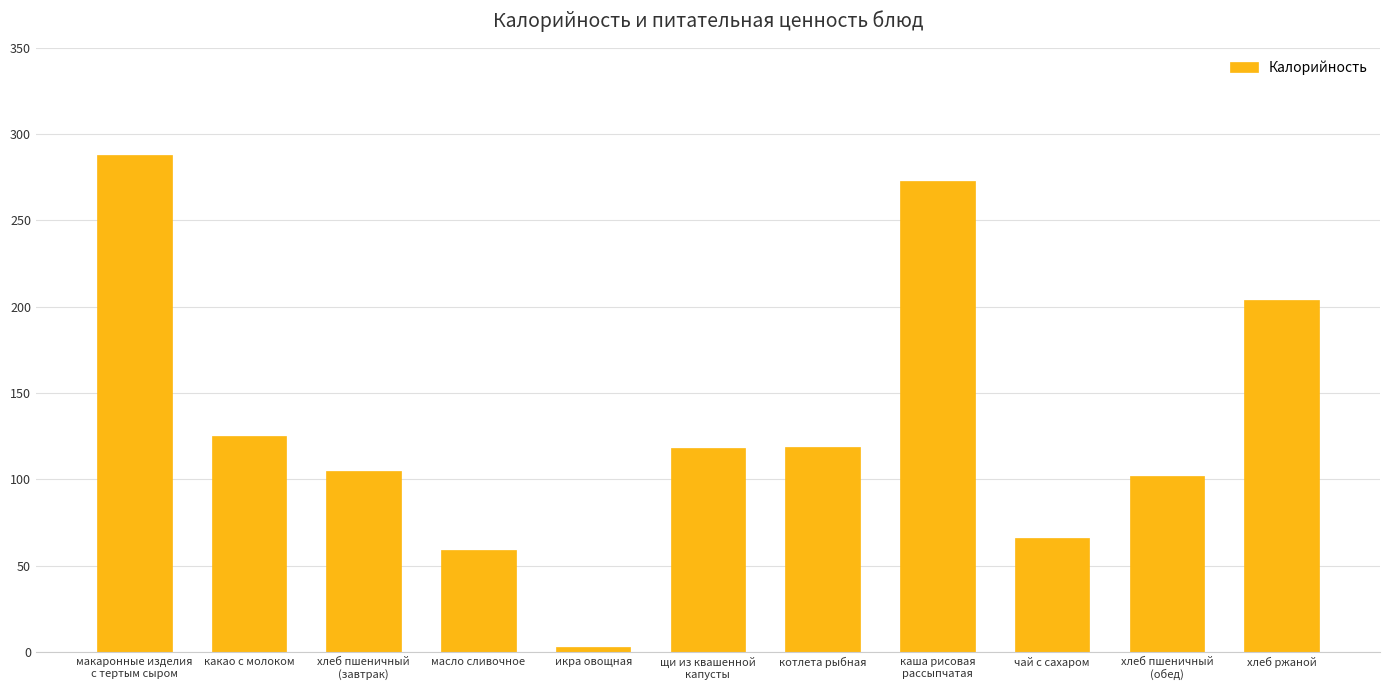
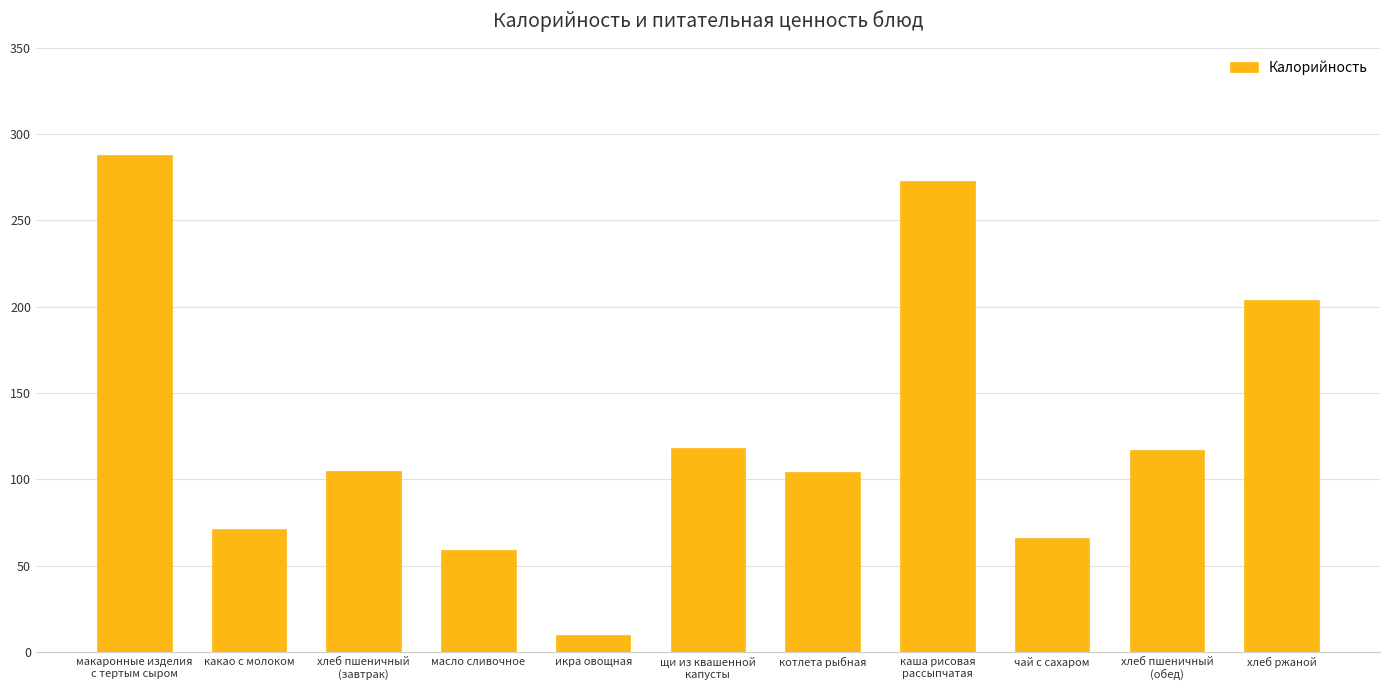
какао с молоком: 125 -> 71
икра овощная: 3 -> 10
котлета рыбная: 119 -> 104
хлеб пшеничный (обед): 102 -> 117
